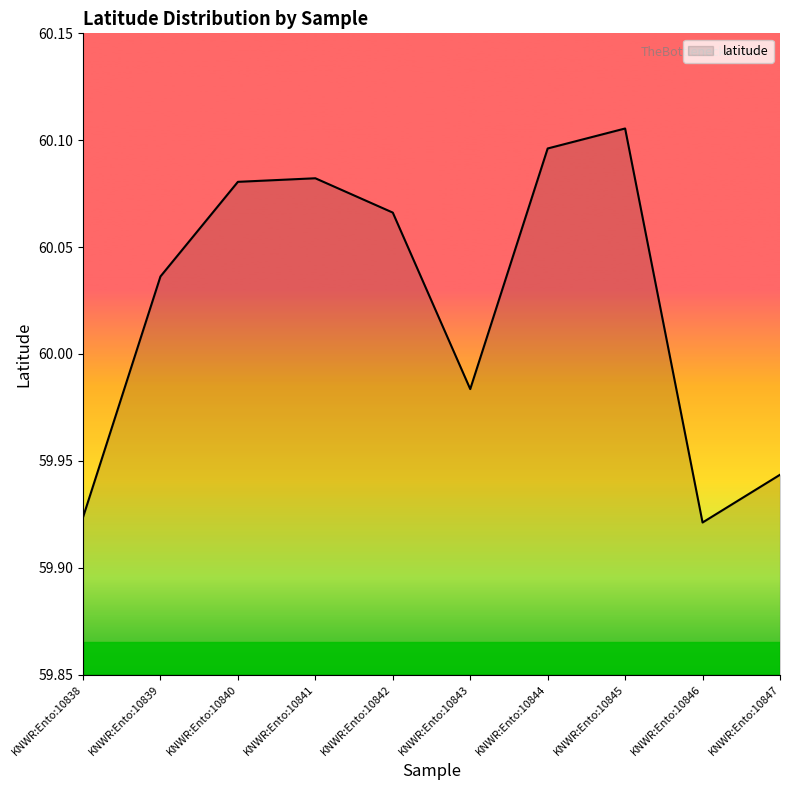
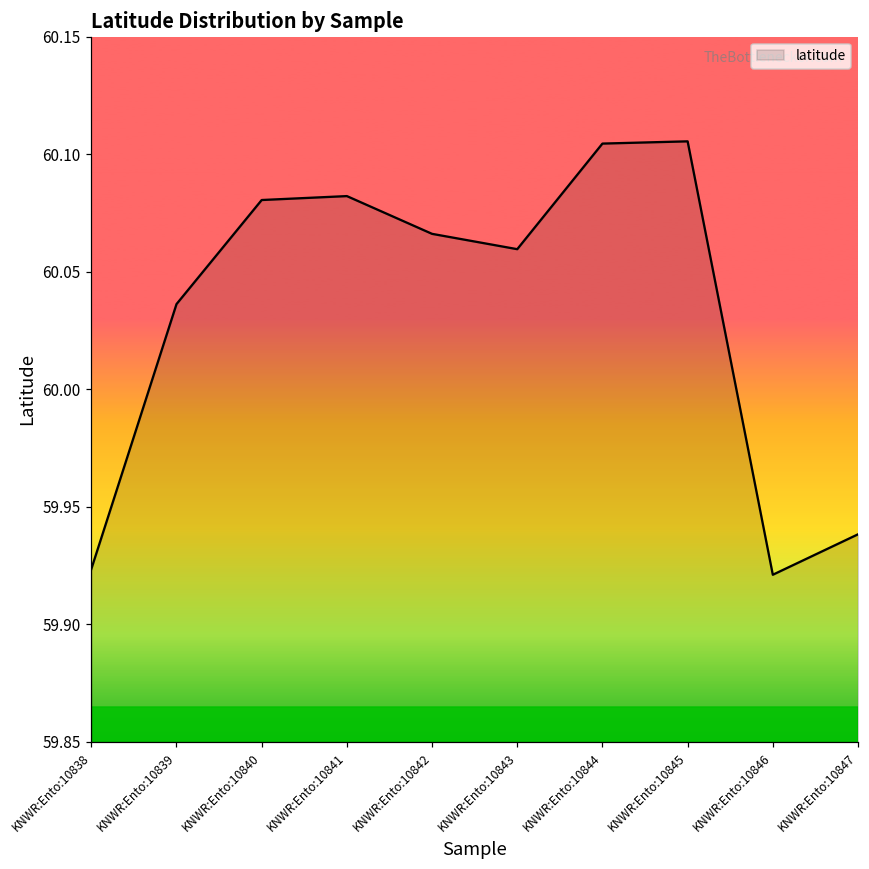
KNWR:Ento:10843: 59.984 -> 60.060
KNWR:Ento:10844: 60.096 -> 60.105
KNWR:Ento:10847: 59.943 -> 59.938
